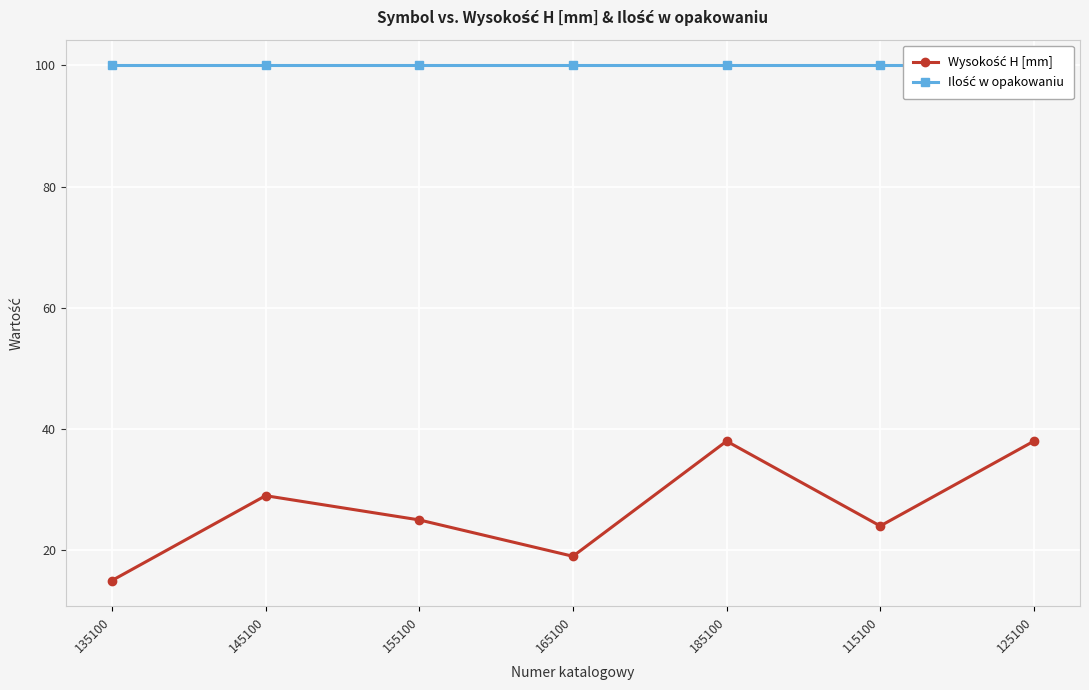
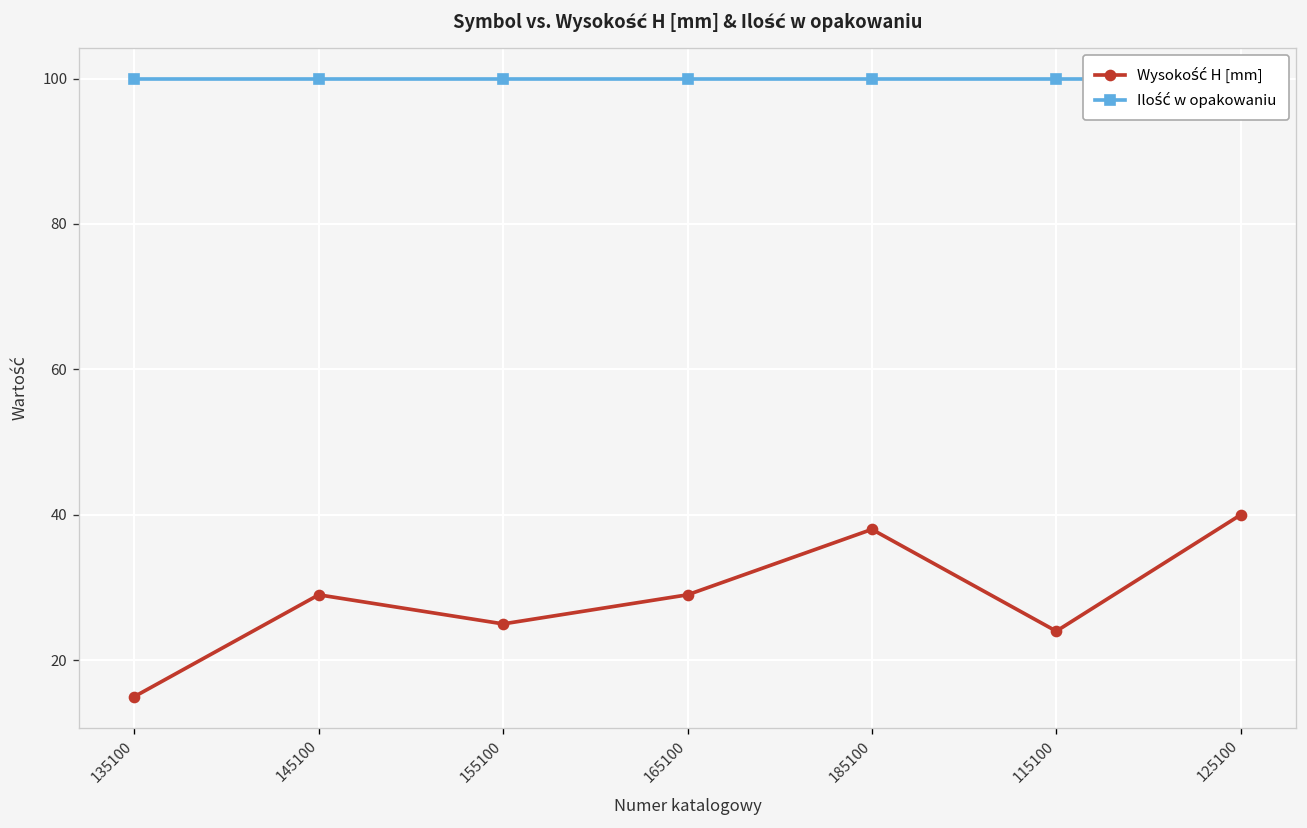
Wysokość H [mm], 165100: 19 -> 29
Wysokość H [mm], 125100: 38 -> 40
